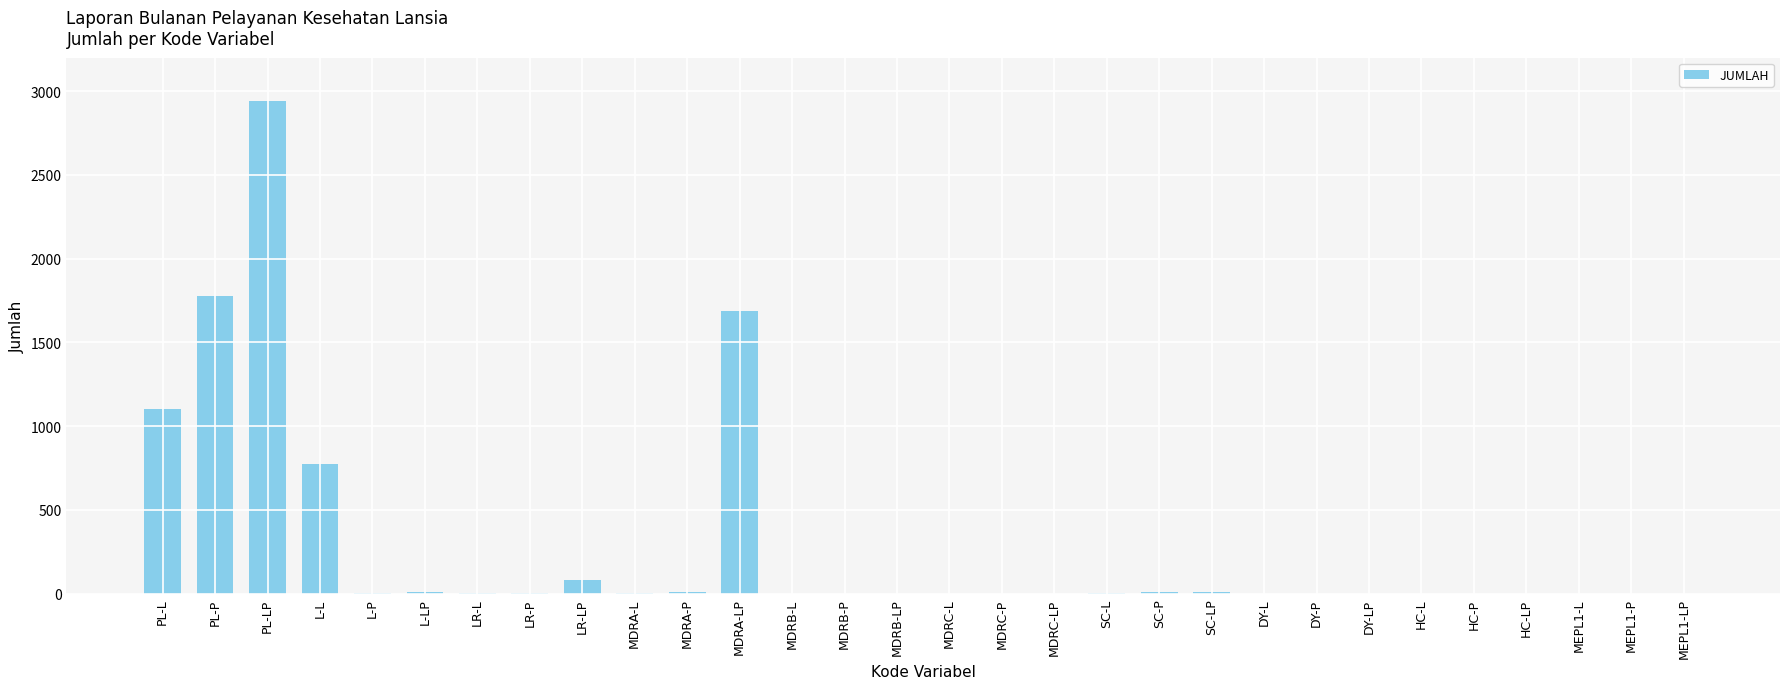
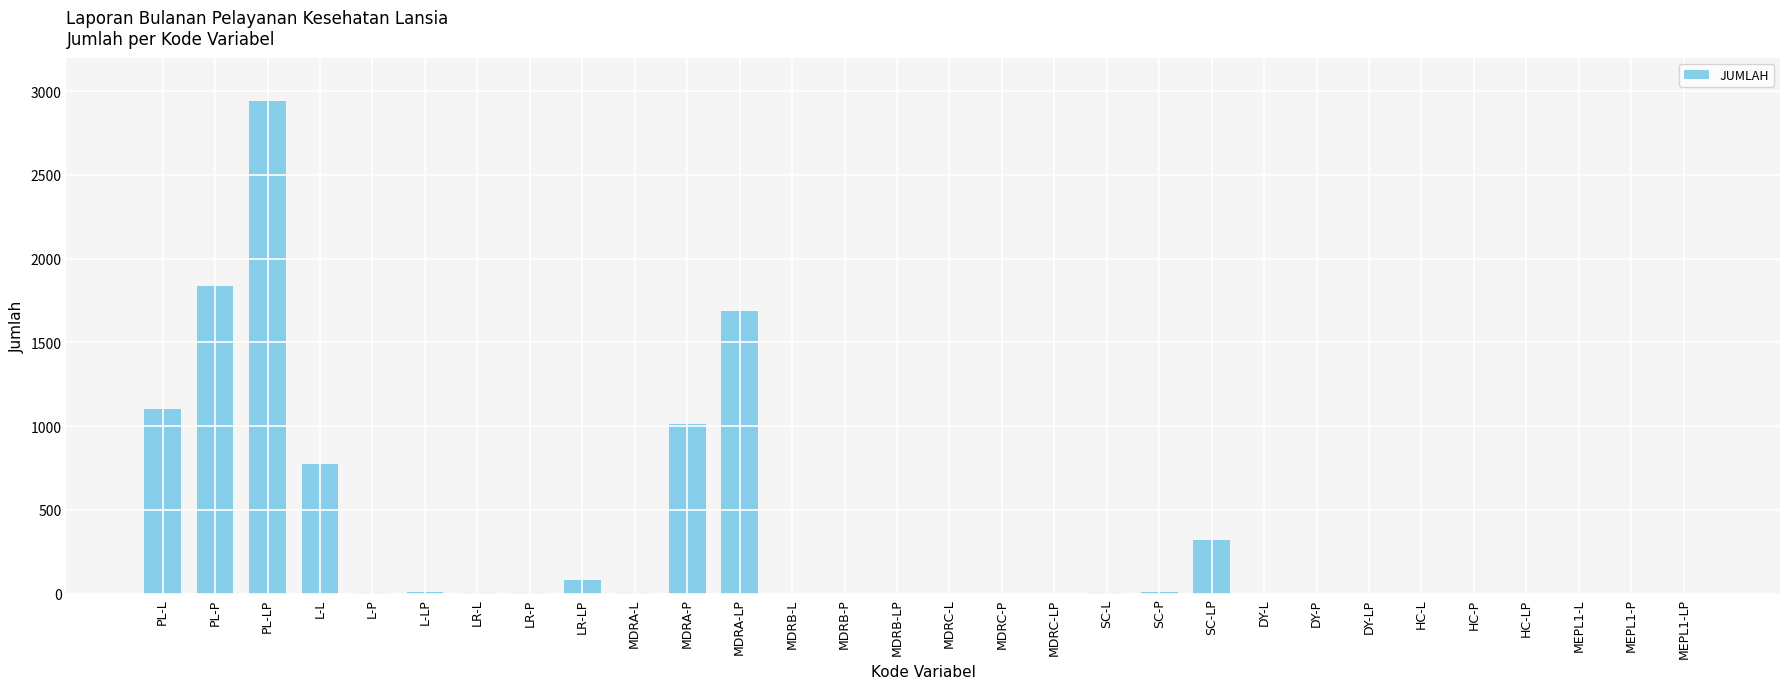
PL-P: 1780 -> 1840
MDRA-P: 10 -> 1010
SC-LP: 10 -> 320
